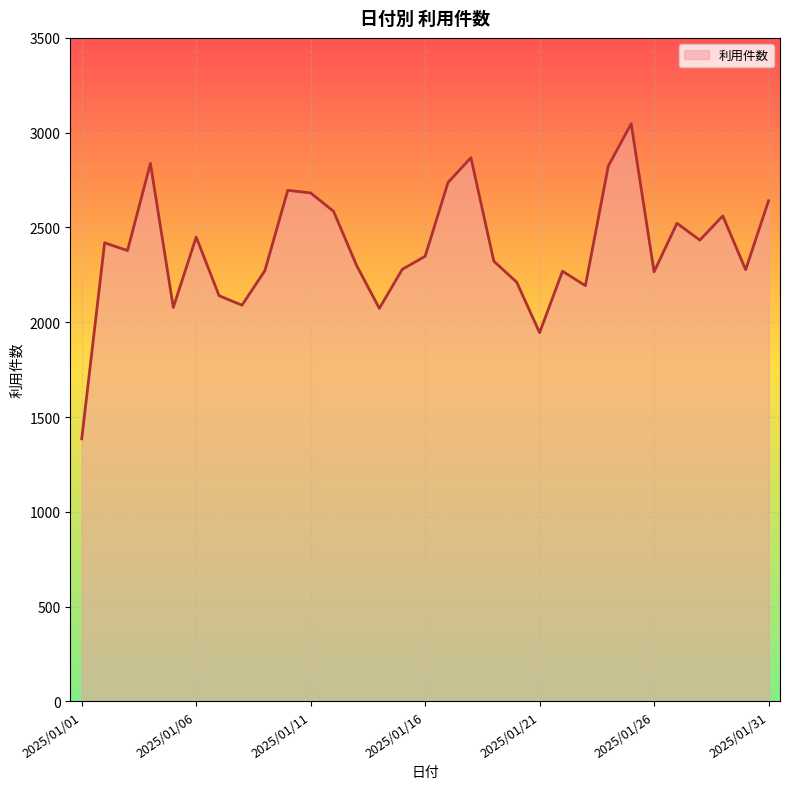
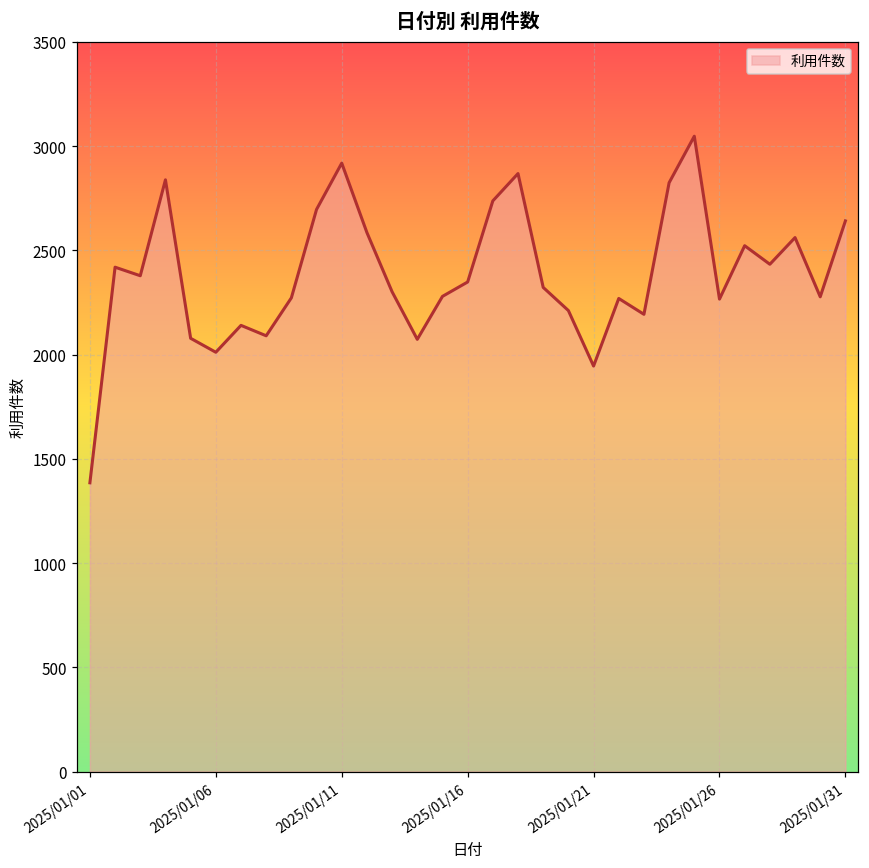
2025/01/06: 2450 -> 2010
2025/01/11: 2680 -> 2920
